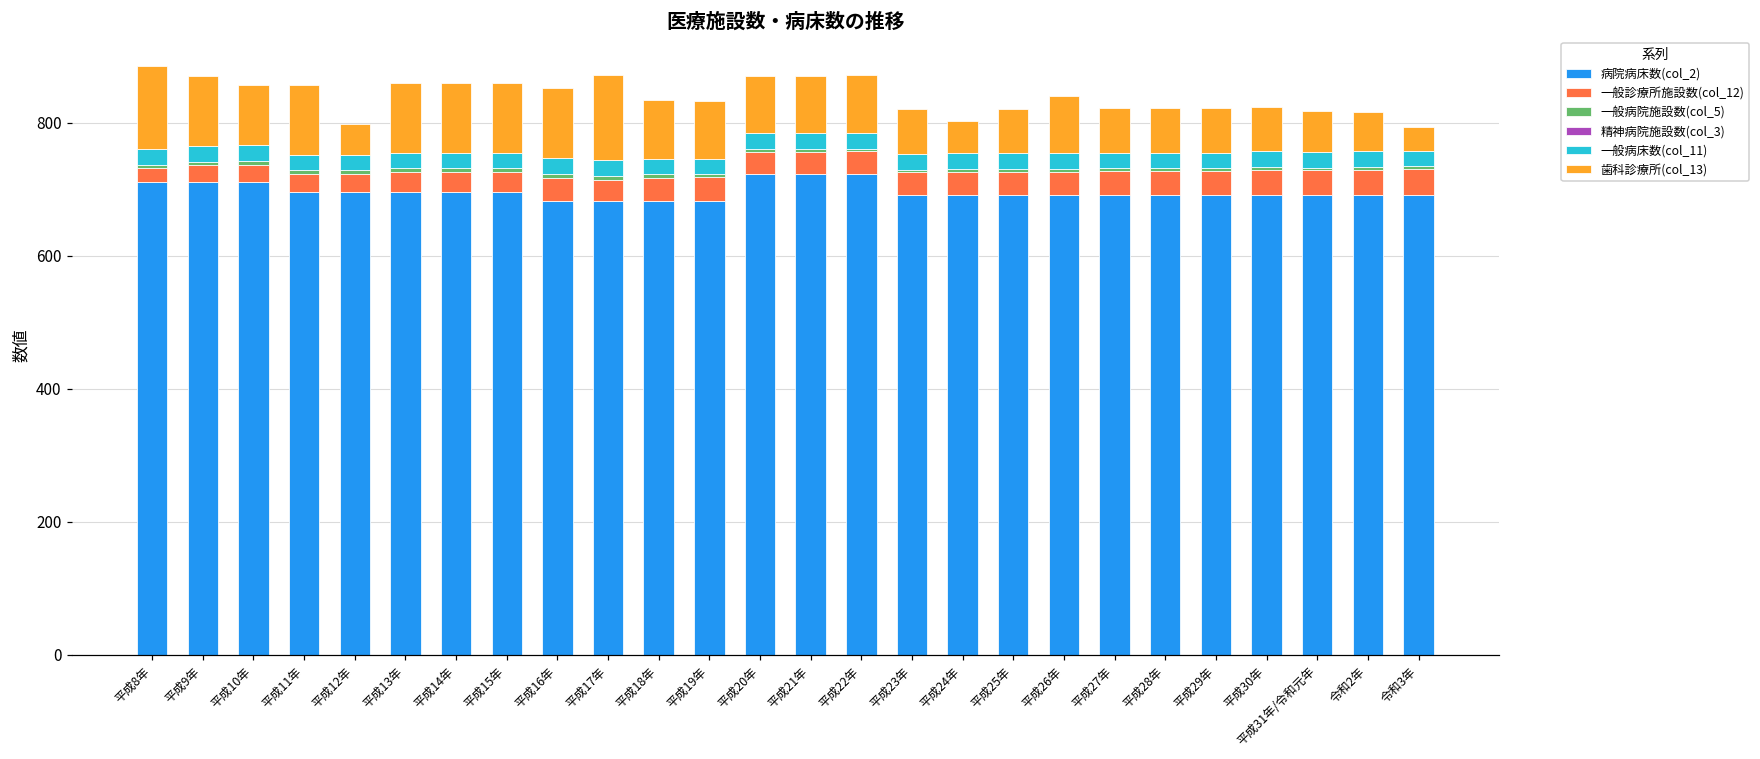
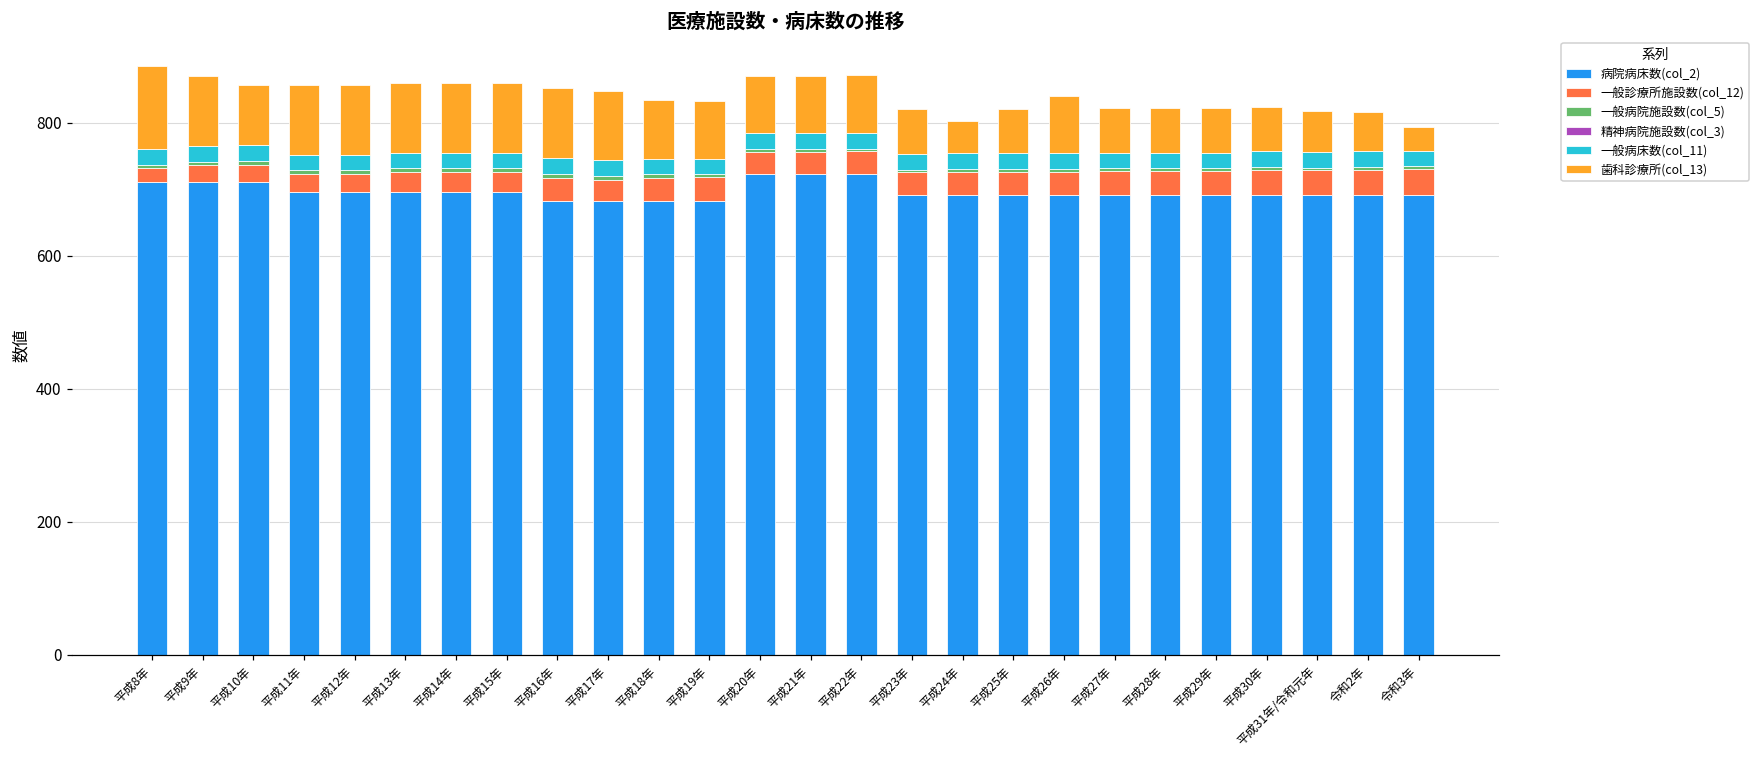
歯科診療所(col_13), 平成12年: 50 -> 110
歯科診療所(col_13), 平成17年: 130 -> 100
